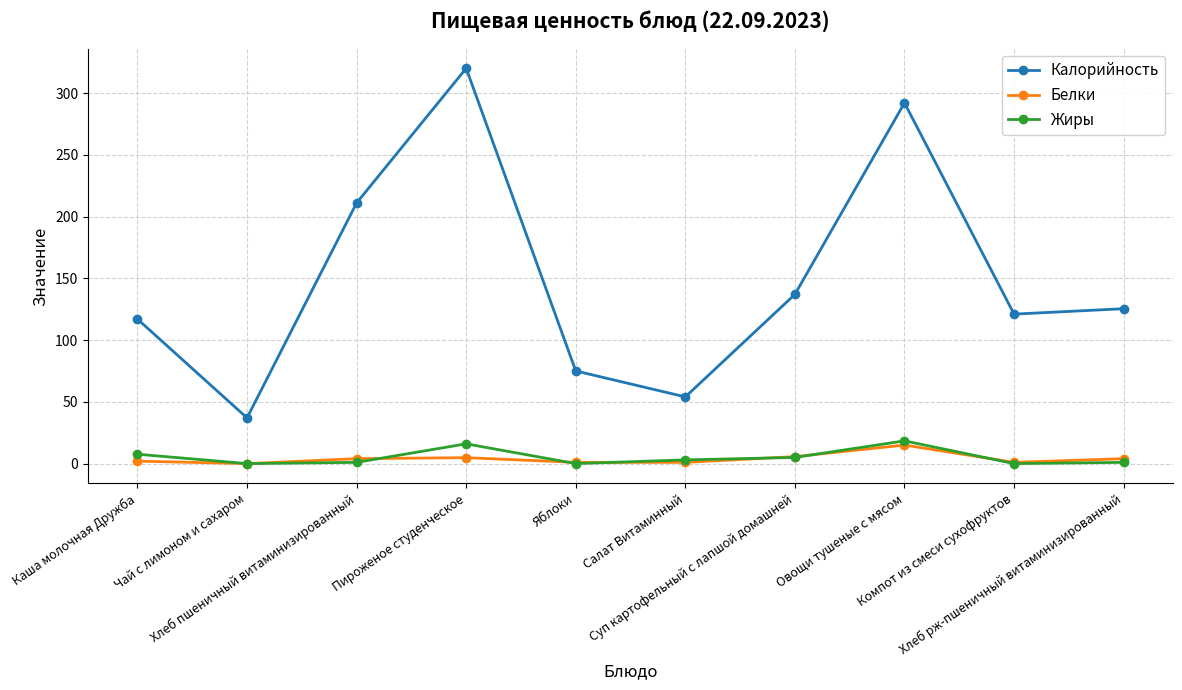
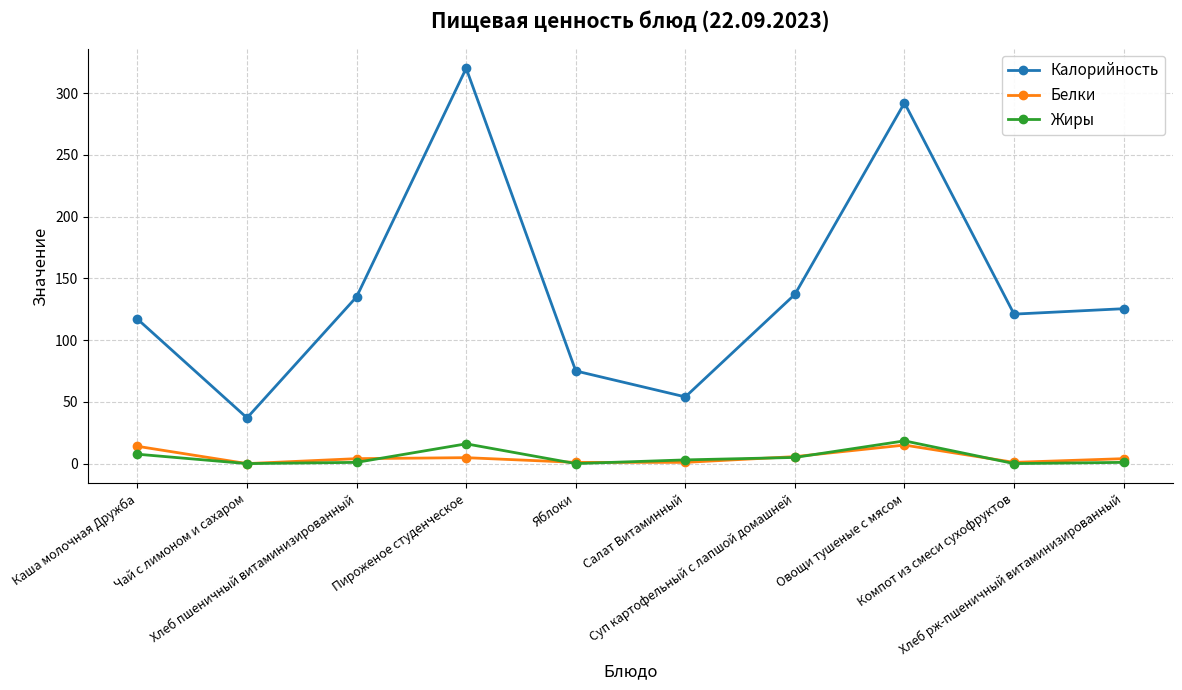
Белки, Каша молочная Дружба: 2 -> 14
Калорийность, Хлеб пшеничный витаминизированный: 211 -> 135
